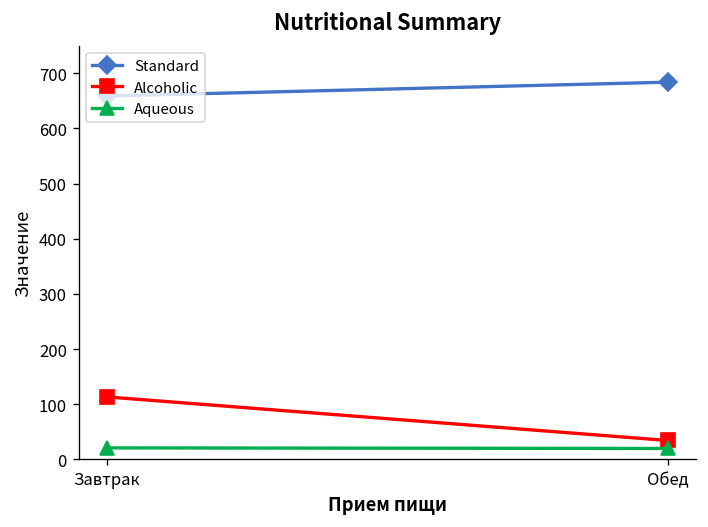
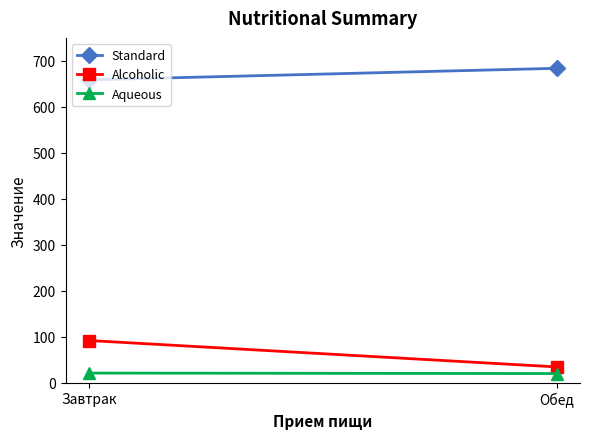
Alcoholic, Завтрак: 110 -> 90
